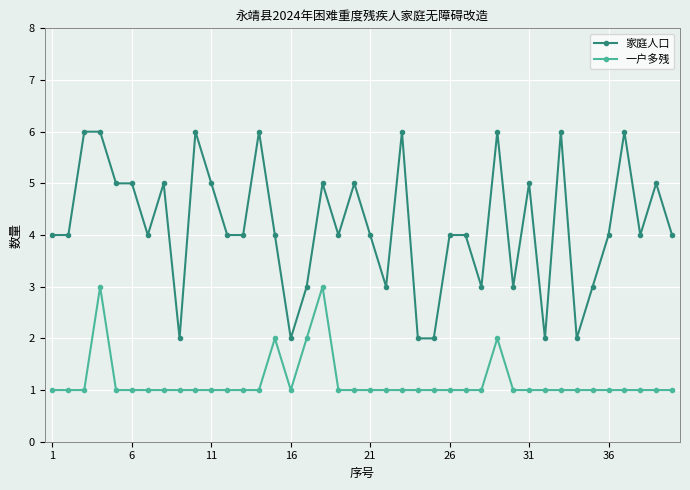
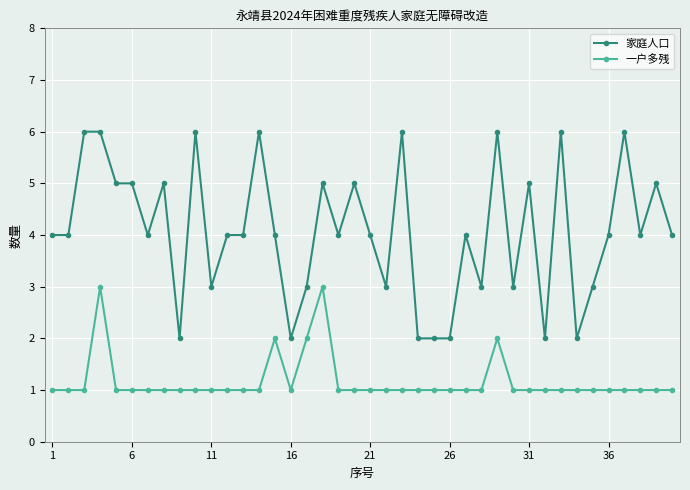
家庭人口, 11: 5 -> 3
家庭人口, 26: 4 -> 2
